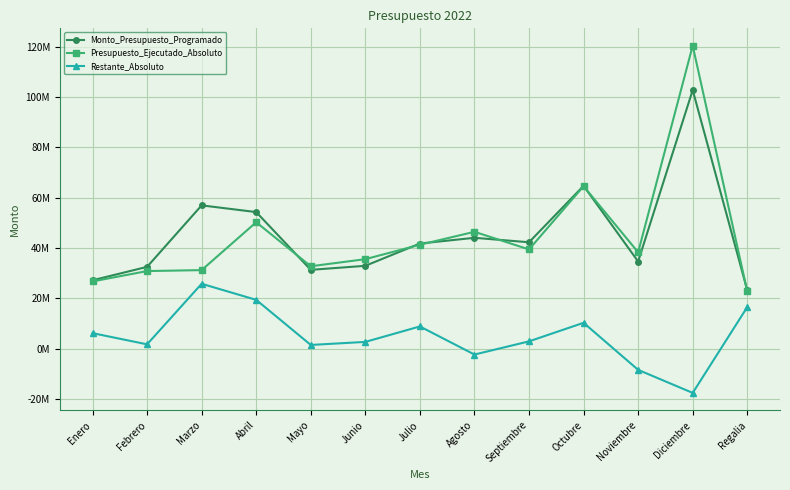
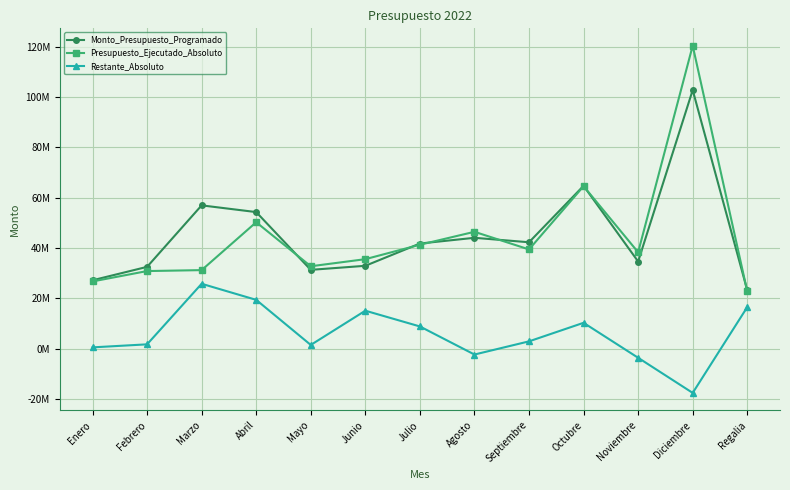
Restante_Absoluto, Enero: 6000000 -> 0
Restante_Absoluto, Junio: 3000000 -> 15000000
Restante_Absoluto, Noviembre: -8000000 -> -4000000
